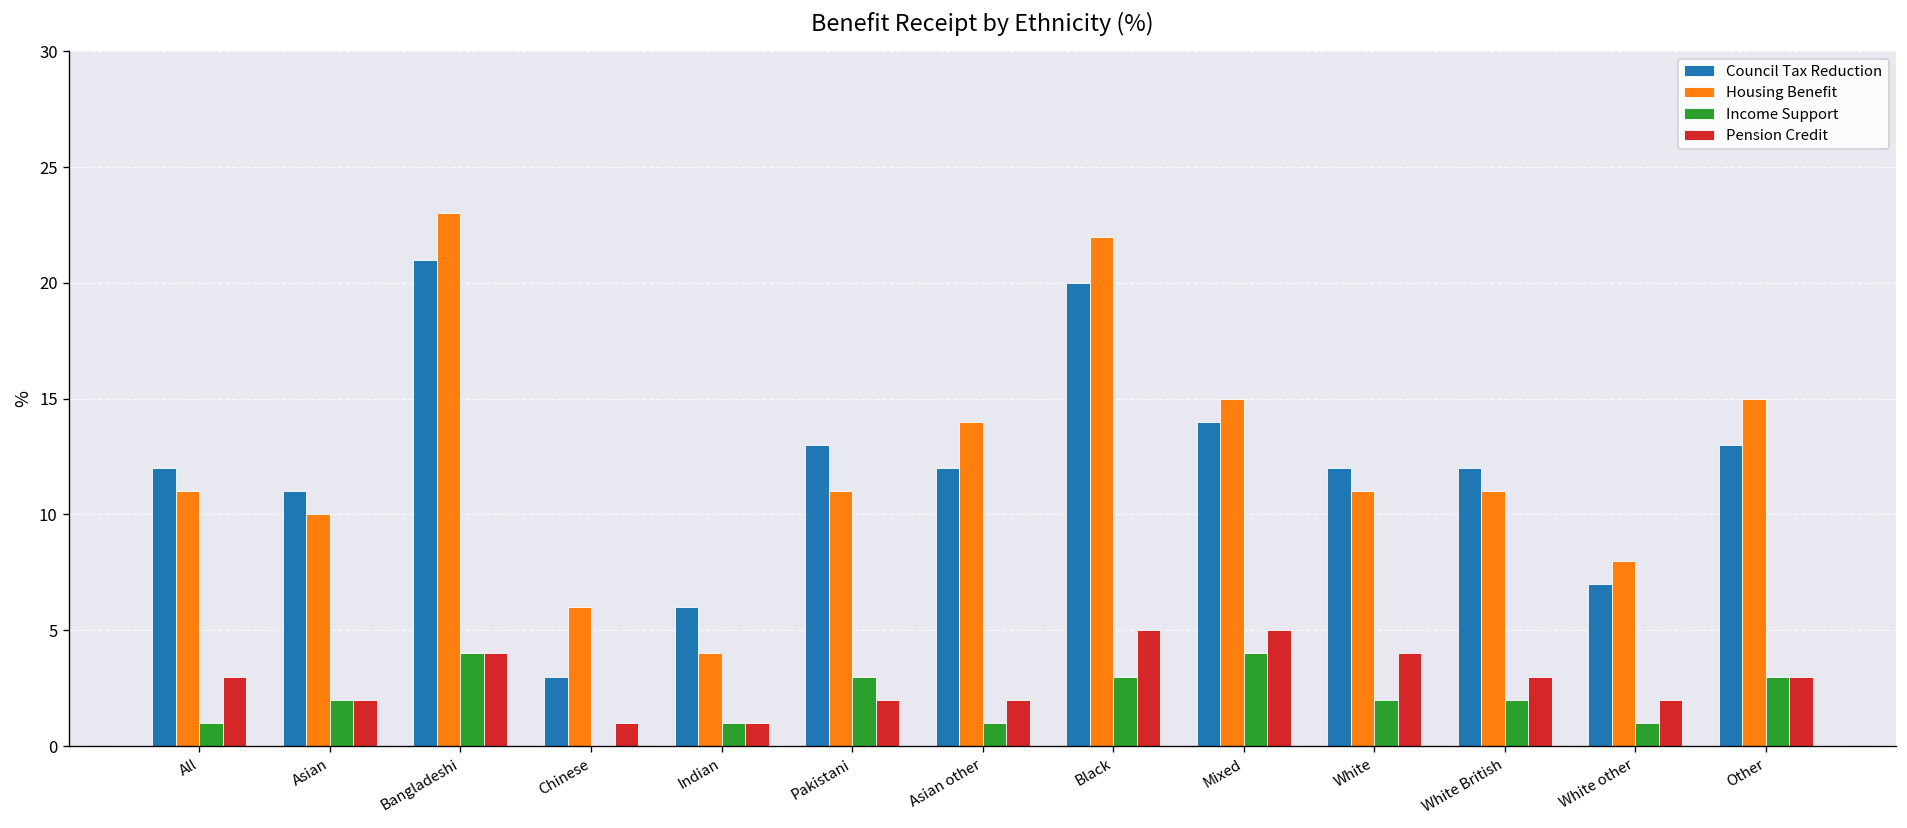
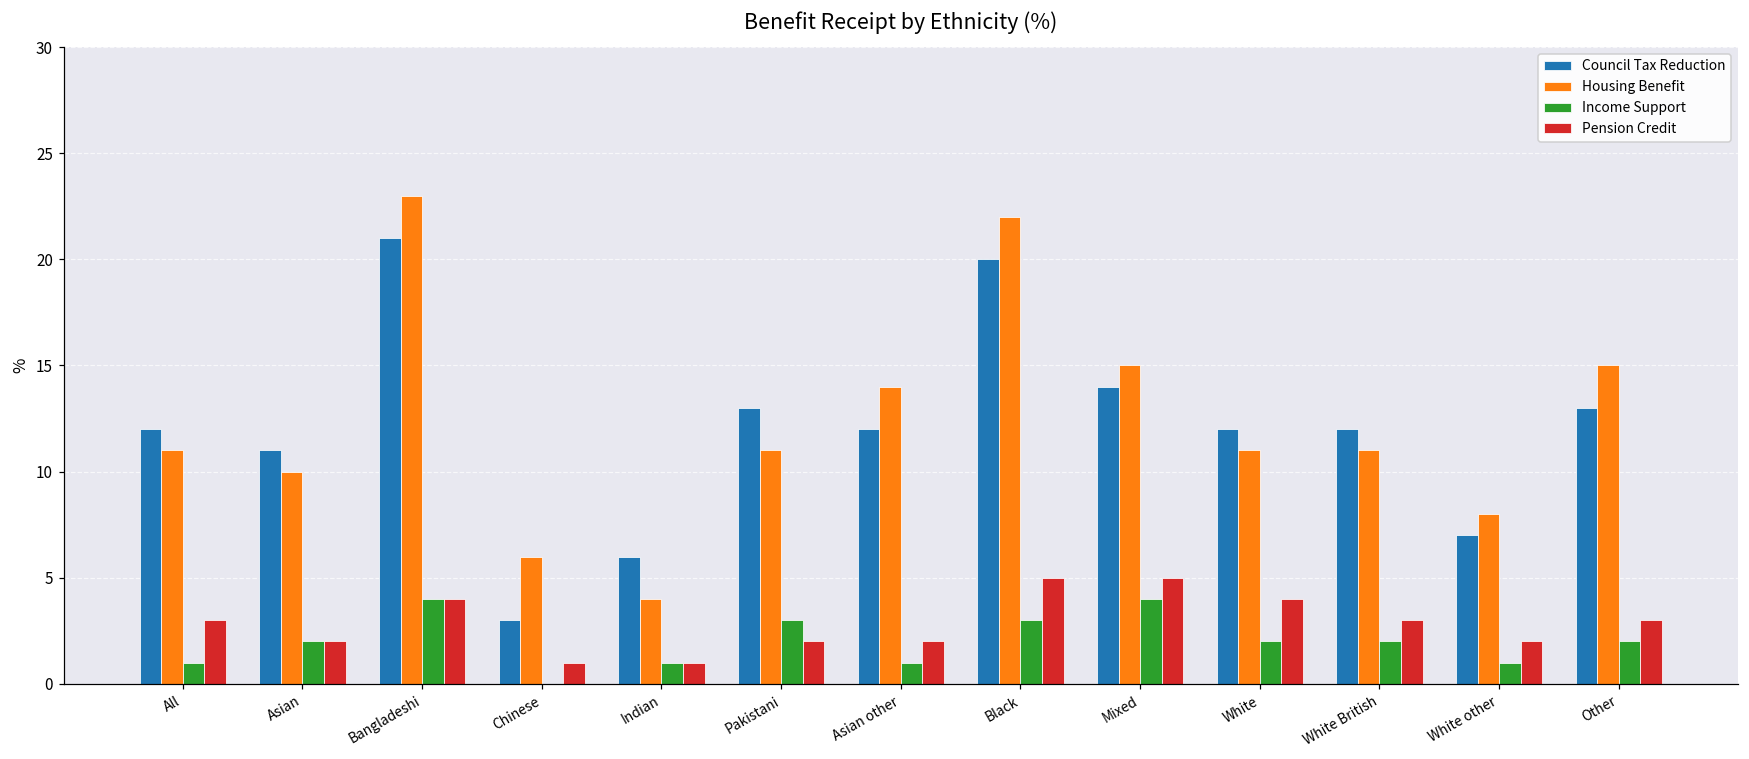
Income Support, Other: 3 -> 2
